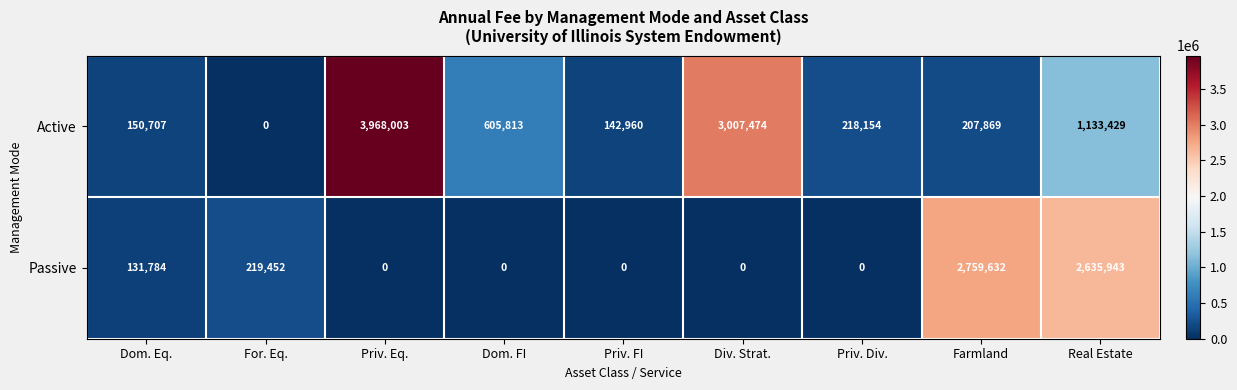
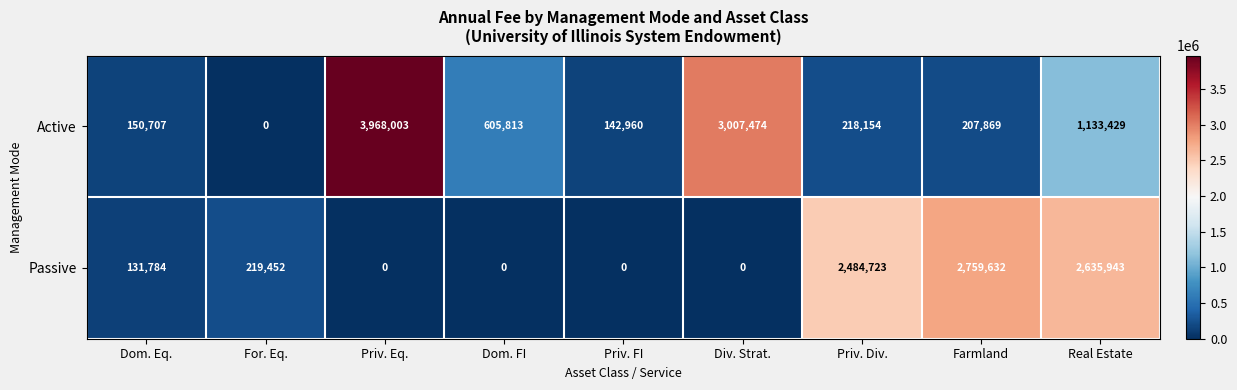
Passive, Priv. Div.: 0 -> 2,484,723
